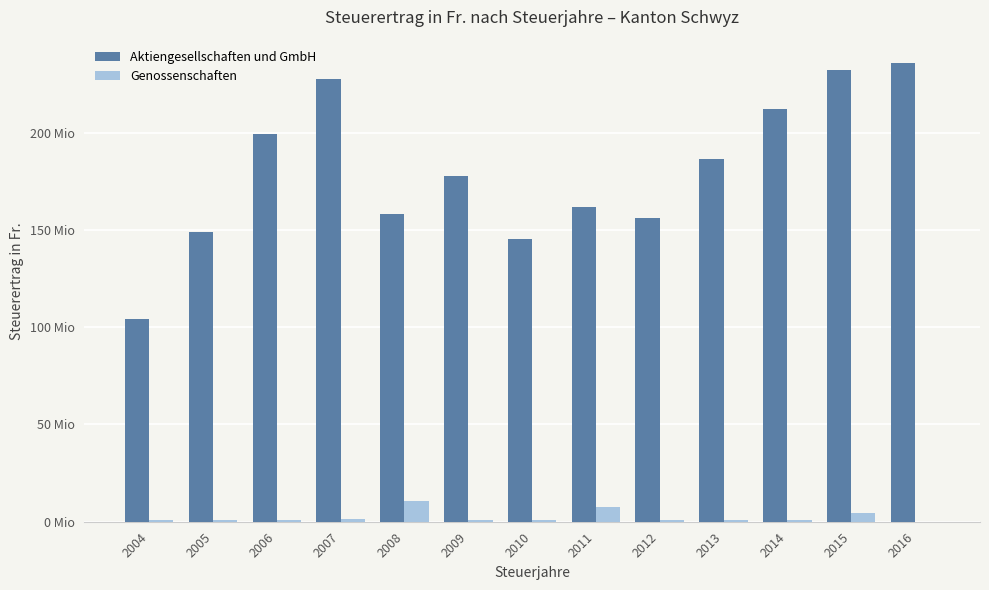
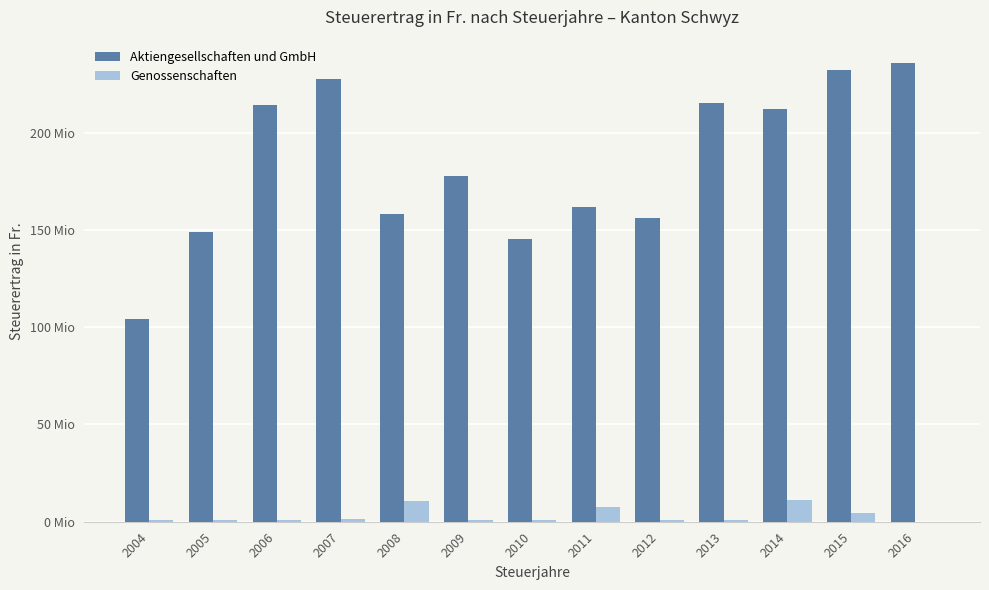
Aktiengesellschaften und GmbH, 2006: 199 Mio -> 214 Mio
Aktiengesellschaften und GmbH, 2013: 186 Mio -> 215 Mio
Genossenschaften, 2014: 1 Mio -> 11 Mio
